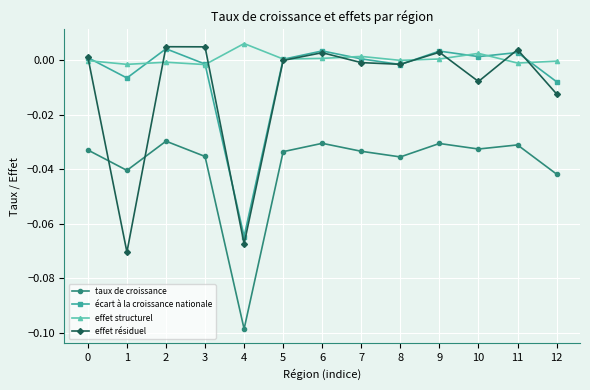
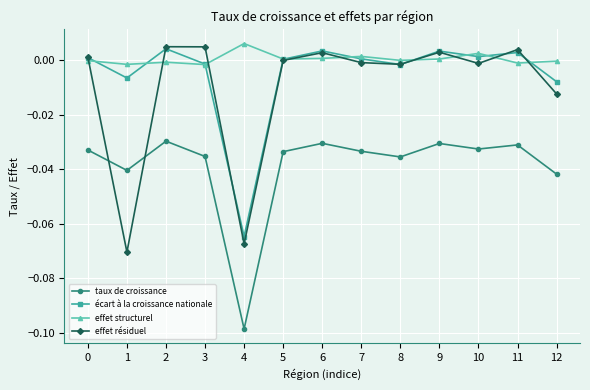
effet résiduel, 10: -0.008 -> -0.001
